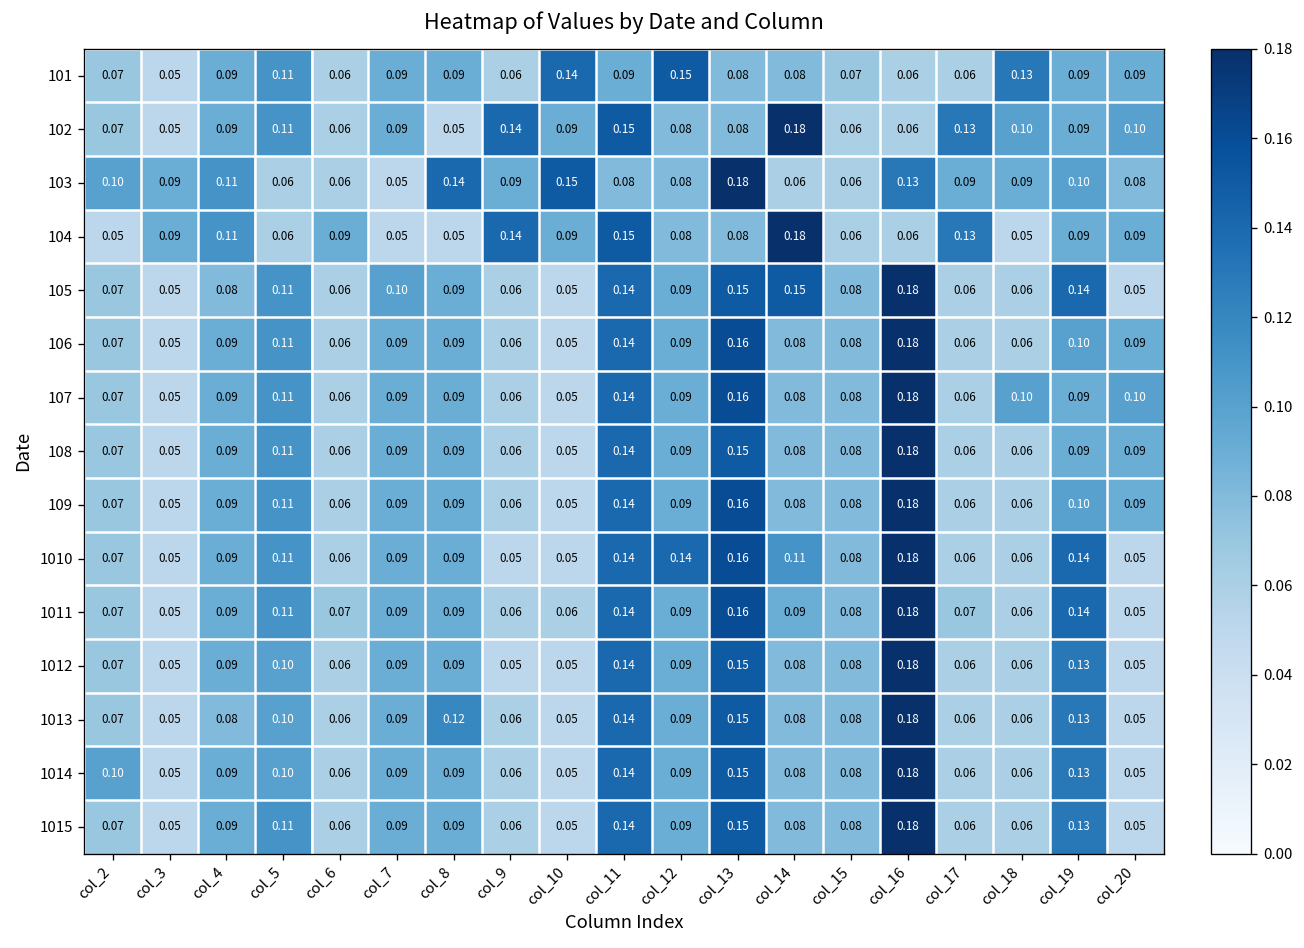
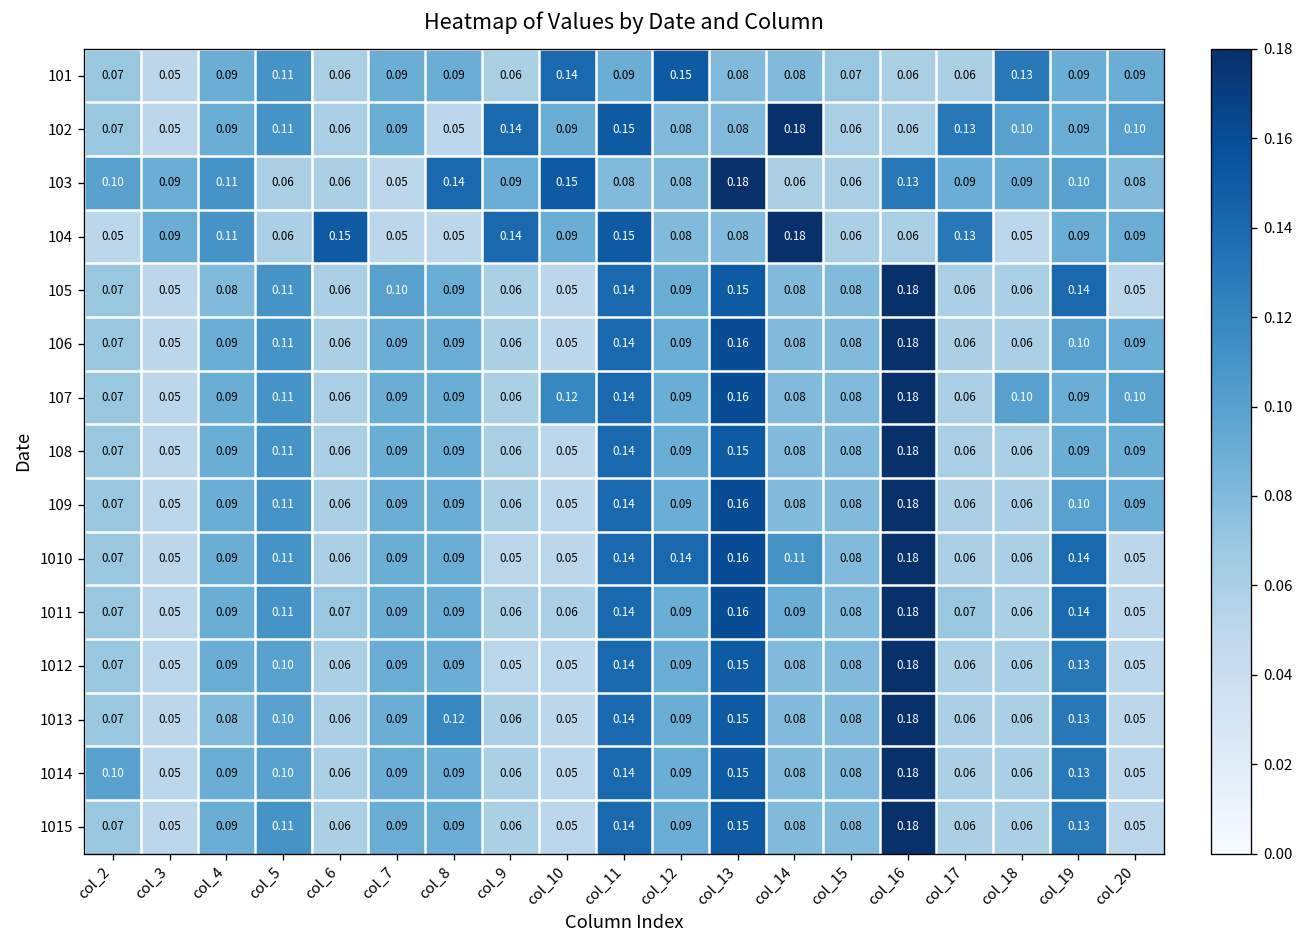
104, col_6: 0.09 -> 0.15
105, col_14: 0.15 -> 0.08
107, col_10: 0.05 -> 0.12
